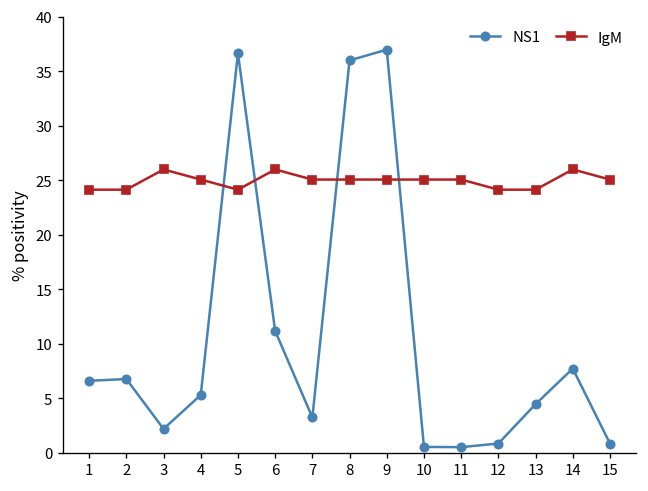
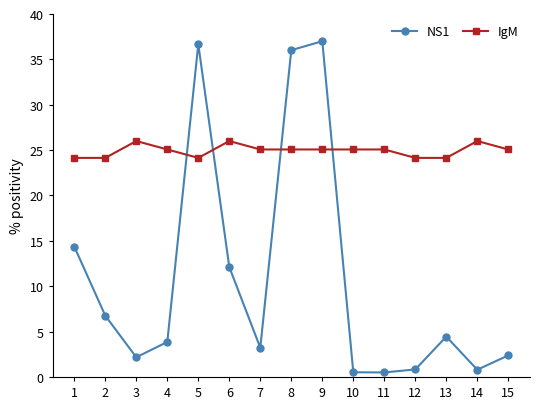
NS1, 1: 7 -> 14
NS1, 4: 5 -> 4
NS1, 6: 11 -> 12
NS1, 14: 8 -> 1
NS1, 15: 1 -> 2
